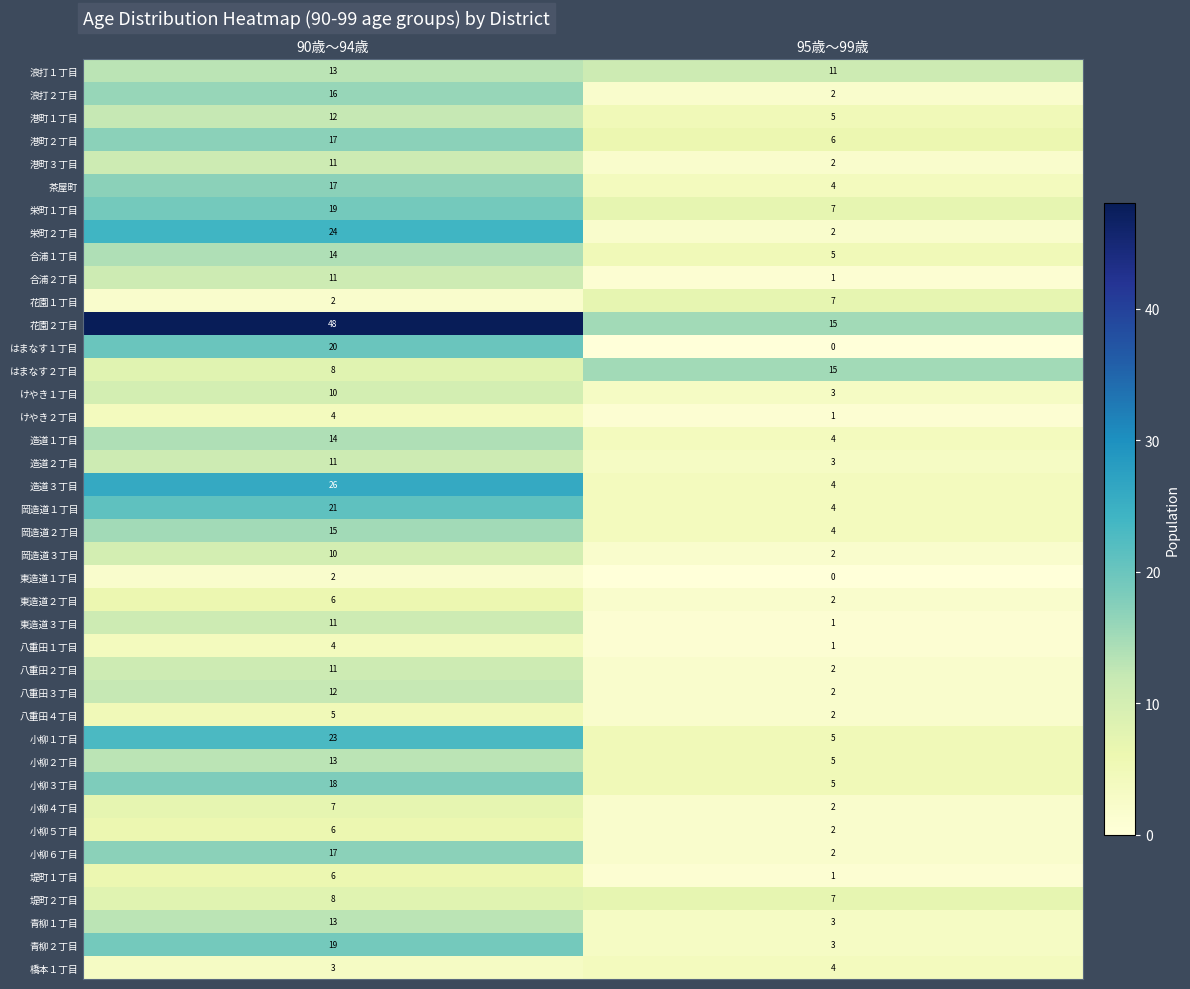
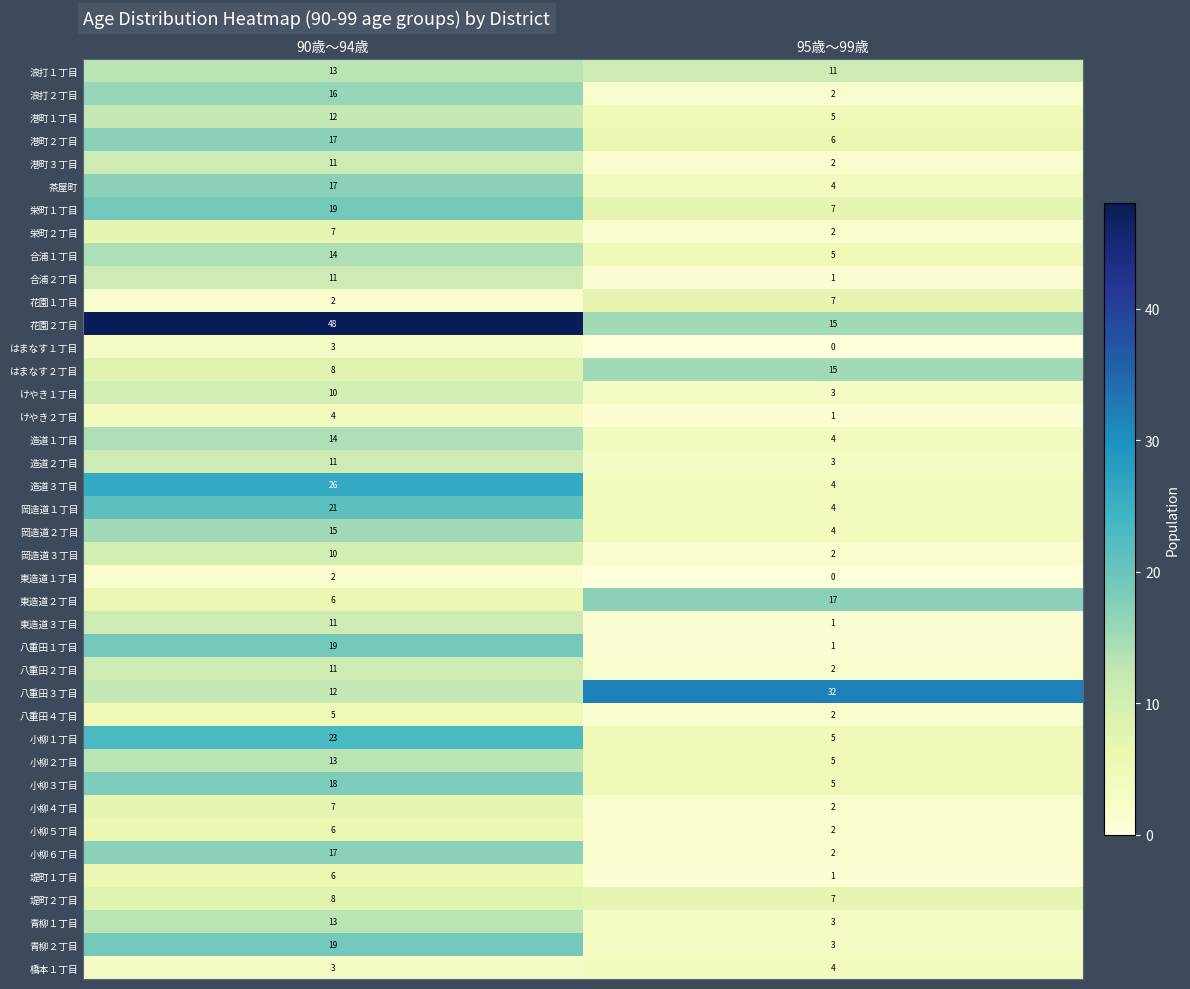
栄町２丁目, 90歳～94歳: 24 -> 7
はまなす１丁目, 90歳～94歳: 20 -> 3
東造道２丁目, 95歳～99歳: 2 -> 17
八重田１丁目, 90歳～94歳: 4 -> 19
八重田３丁目, 95歳～99歳: 2 -> 32
